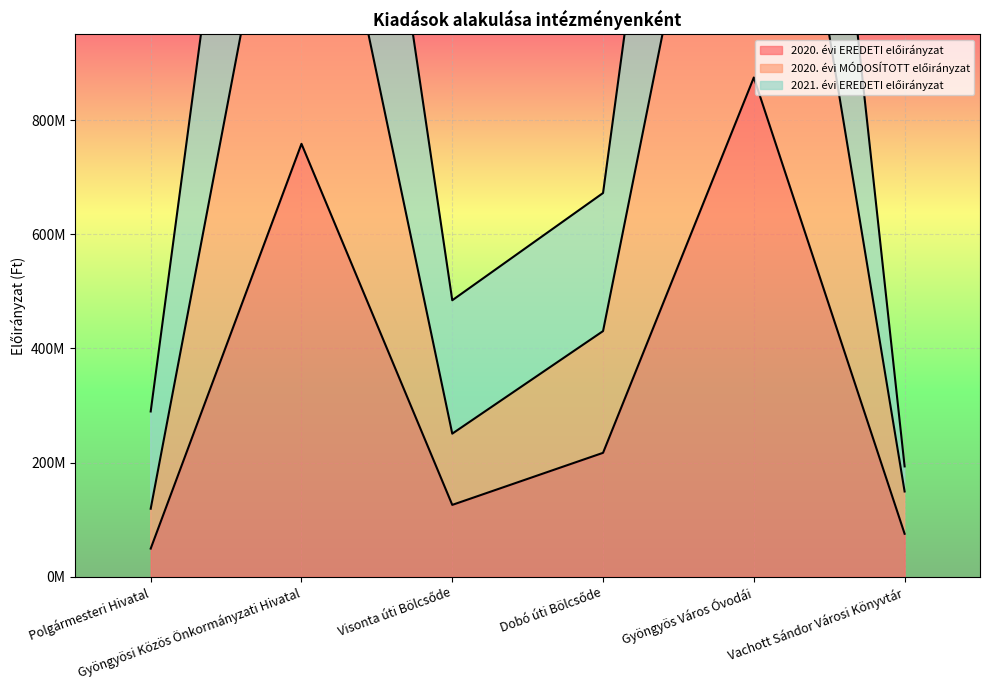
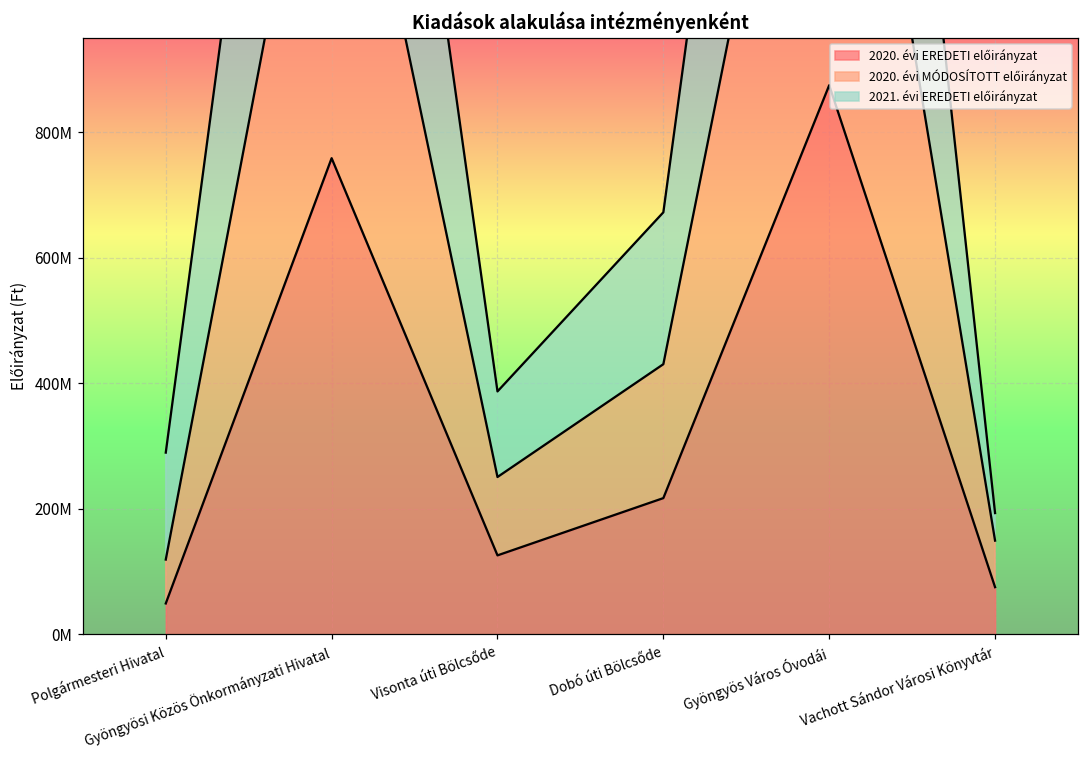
2021. évi EREDETI előirányzat, Visonta úti Bölcsőde: 230000000 -> 140000000
